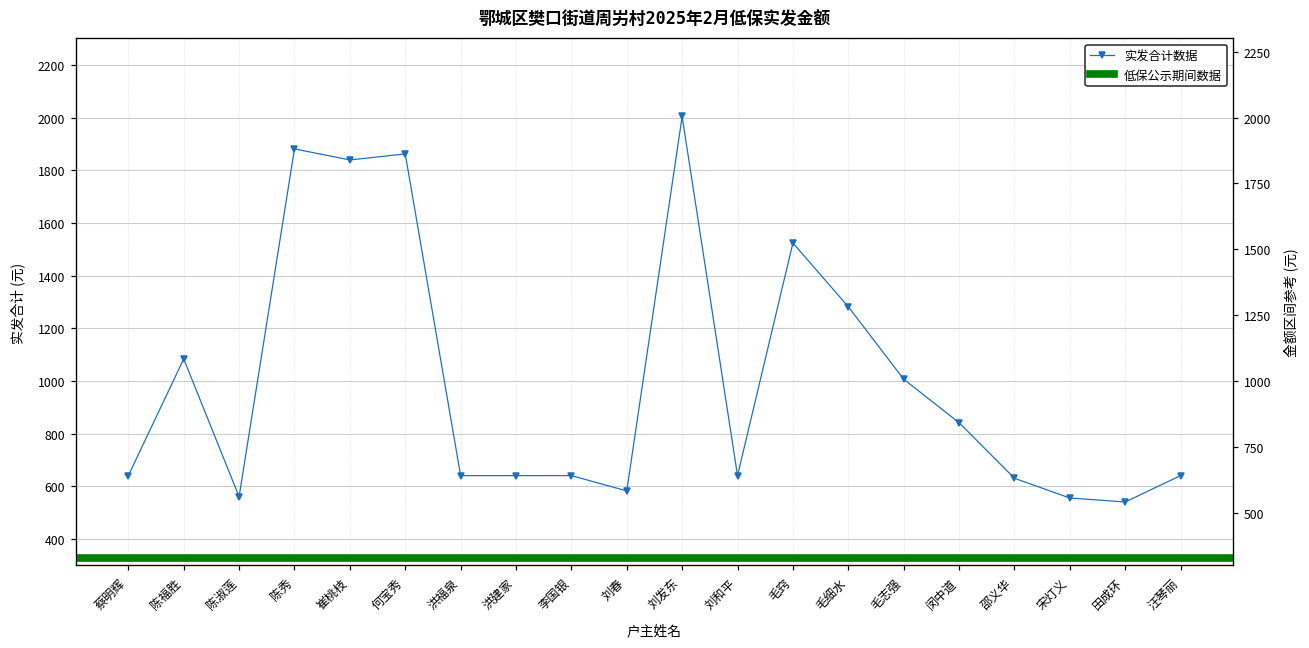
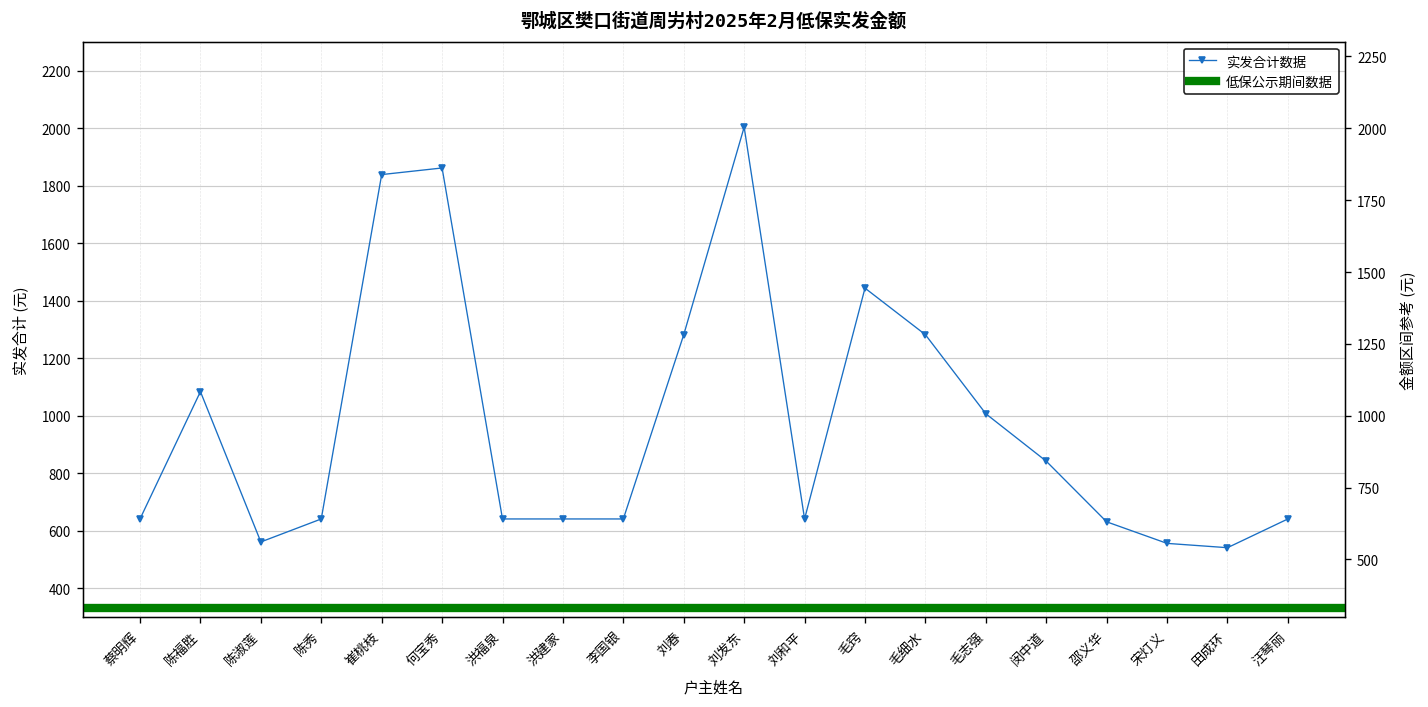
陈秀: 1880 -> 640
刘春: 580 -> 1280
毛窍: 1520 -> 1440
